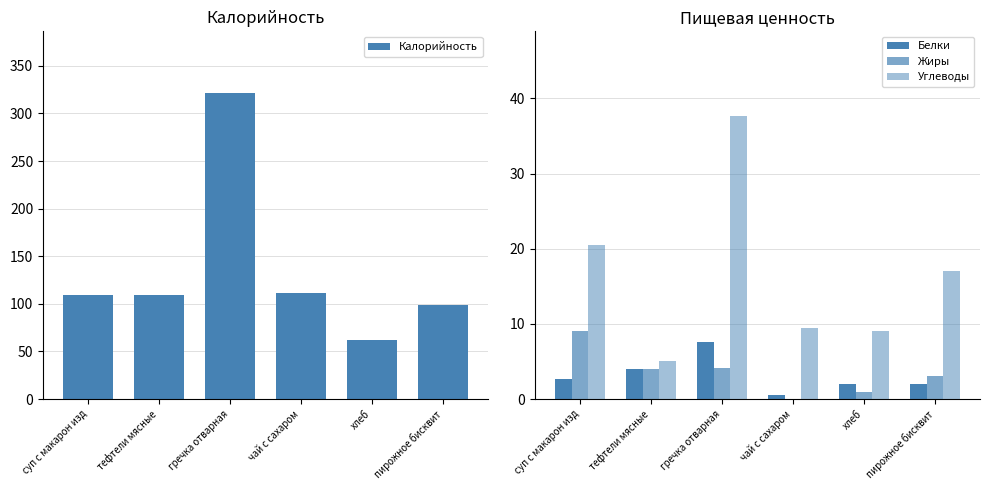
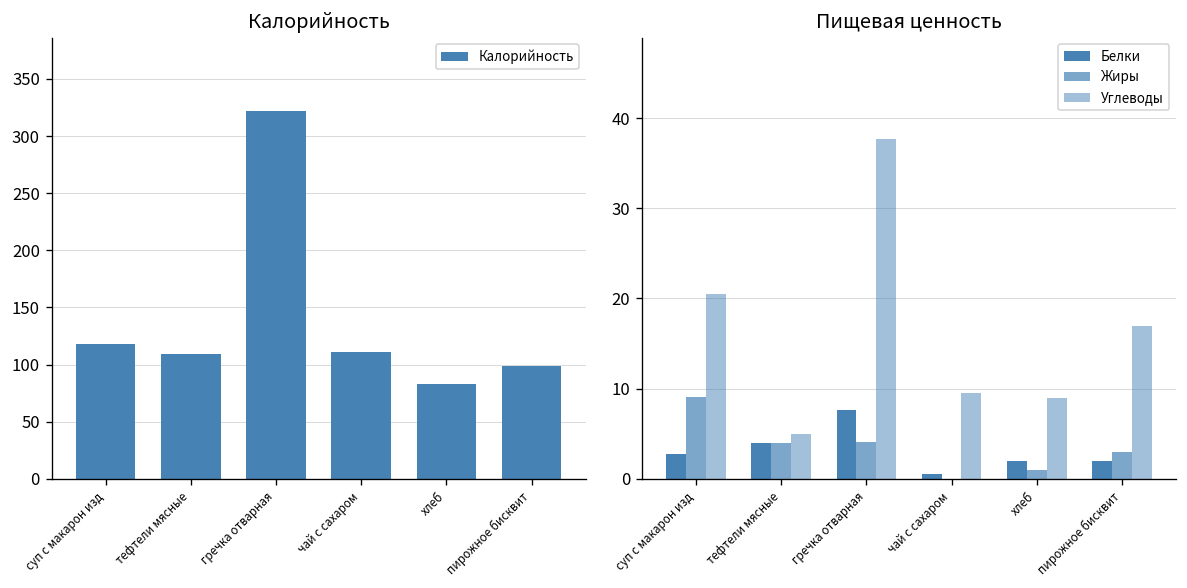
Калорийность, суп с макарон изд: 110 -> 120
Калорийность, хлеб: 60 -> 80
